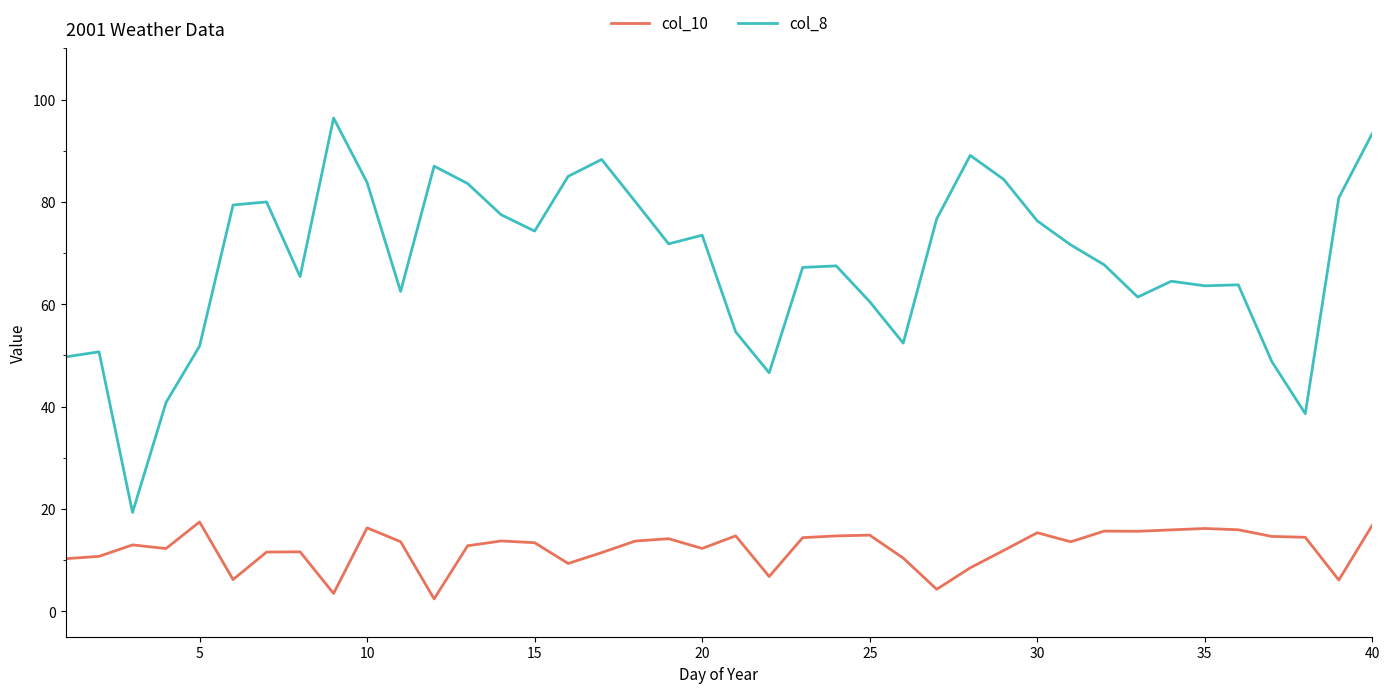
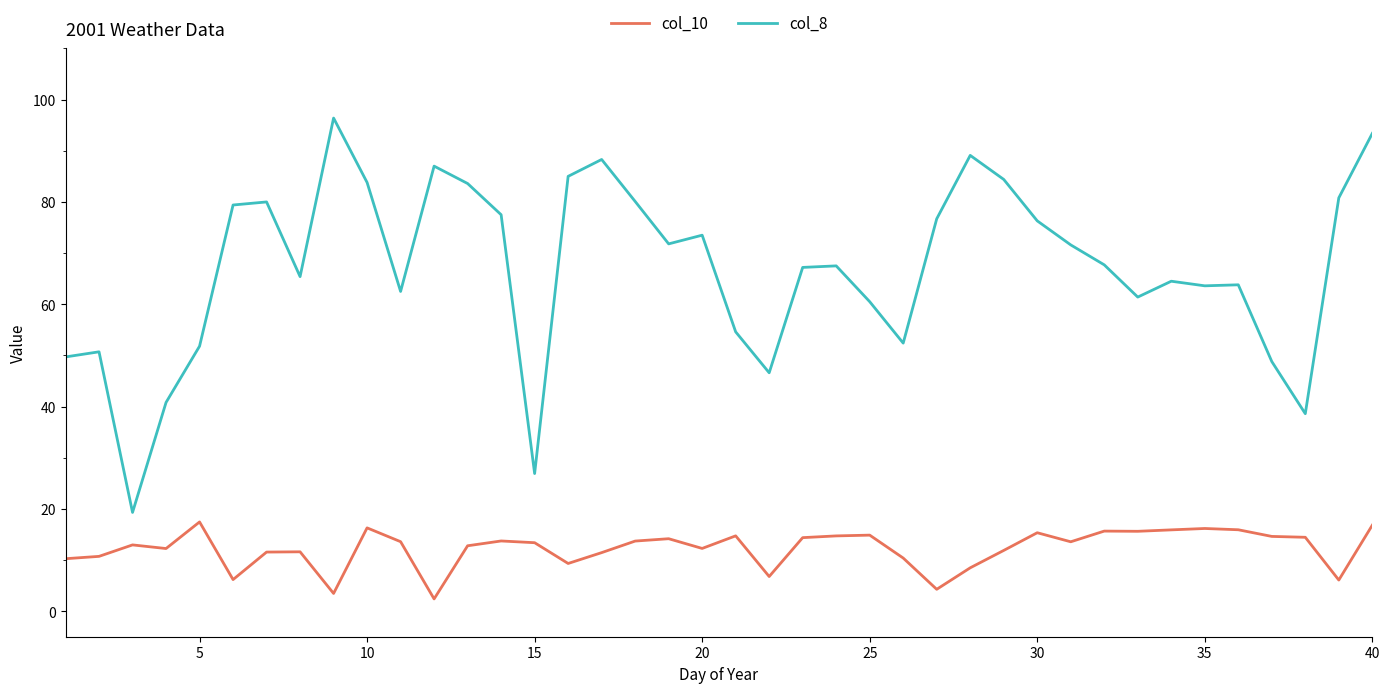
col_8, 15: 74 -> 27
